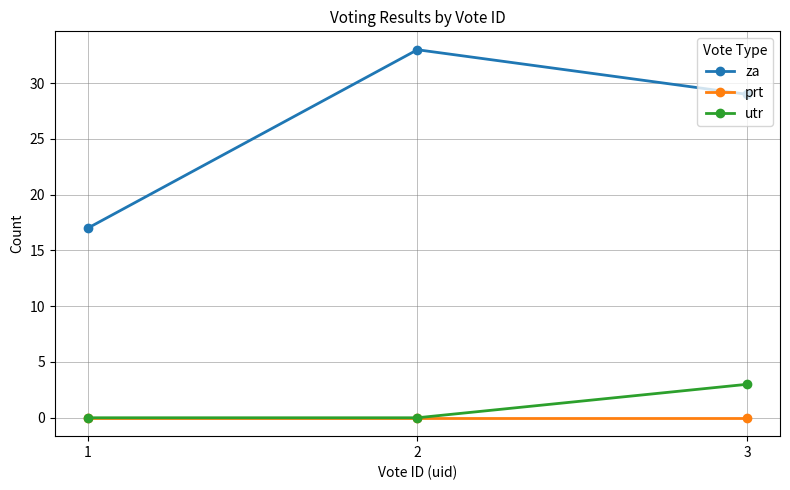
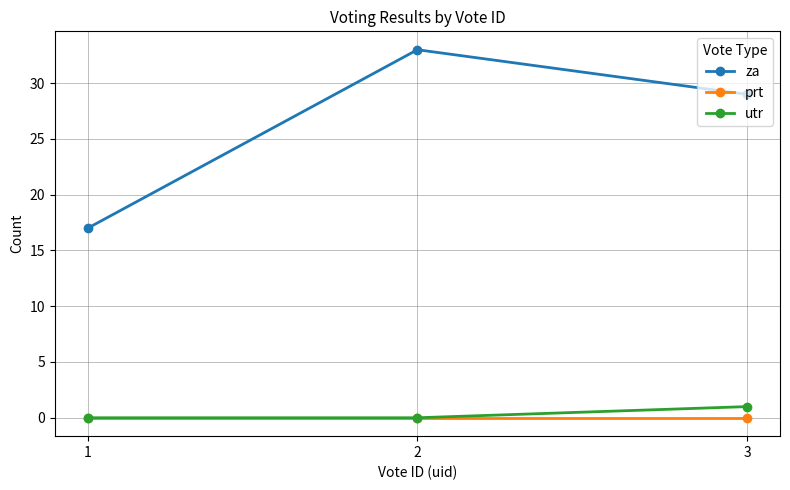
utr, 3: 3 -> 1
